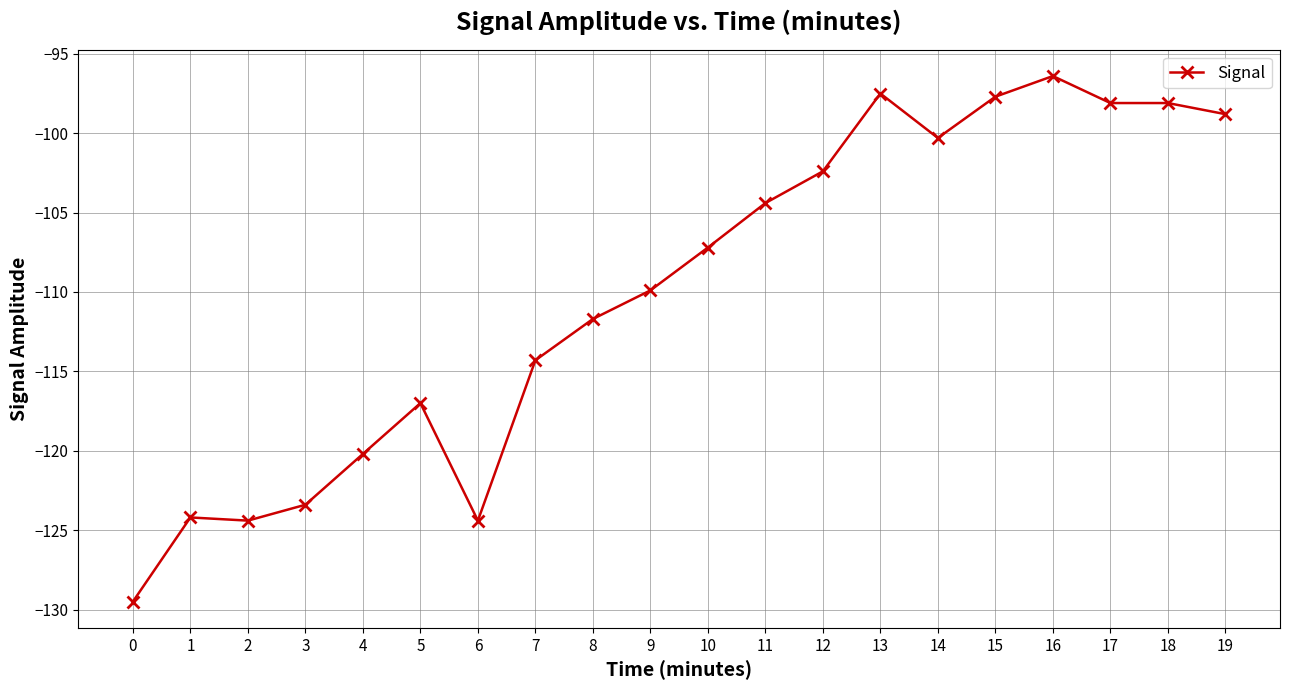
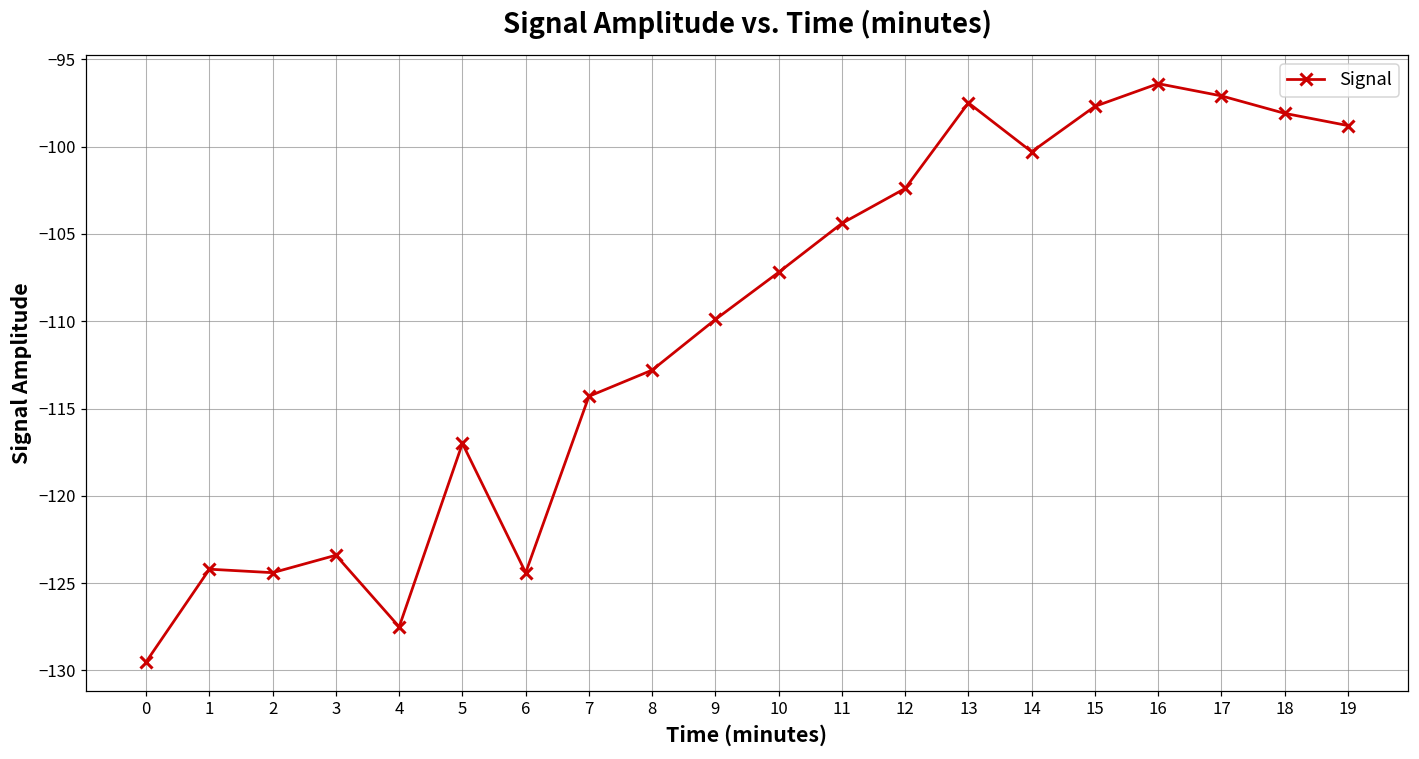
4: -120.2 -> -127.5
8: -111.7 -> -112.8
17: -98.1 -> -97.1
